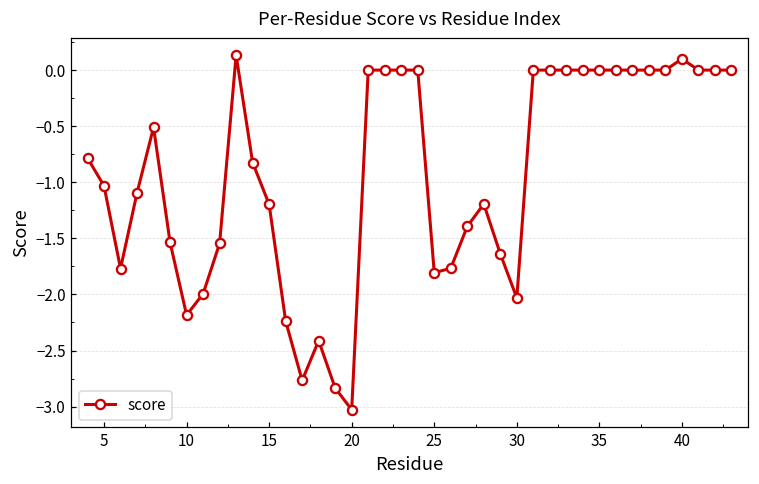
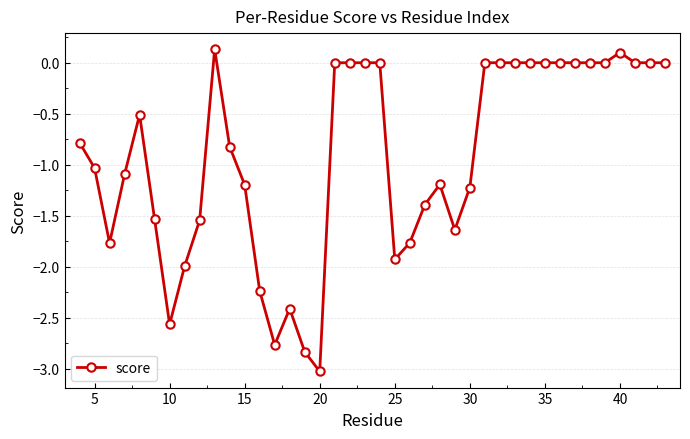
10: -2.18 -> -2.57
25: -1.81 -> -1.93
30: -2.03 -> -1.22
